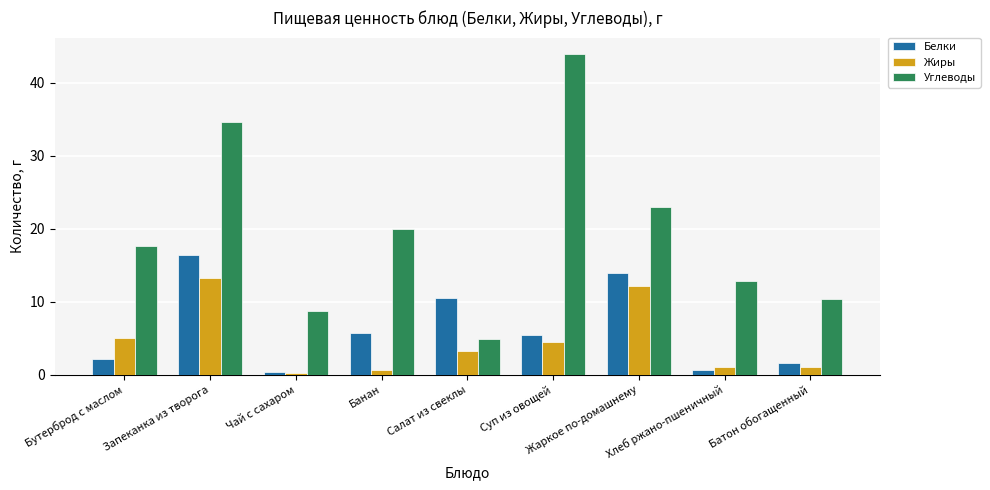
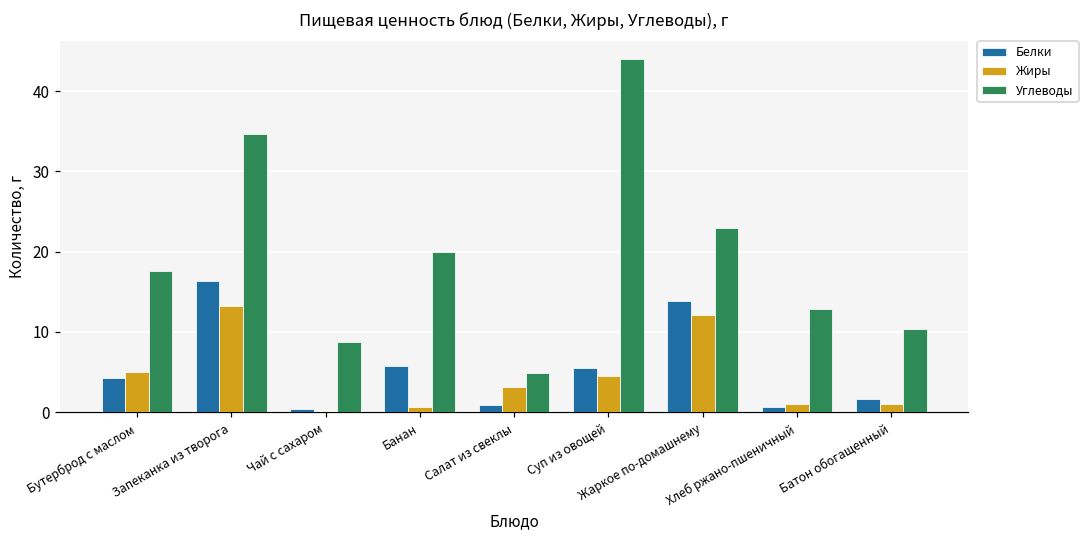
Белки, Бутерброд с маслом: 2 -> 4
Белки, Салат из свеклы: 11 -> 1
